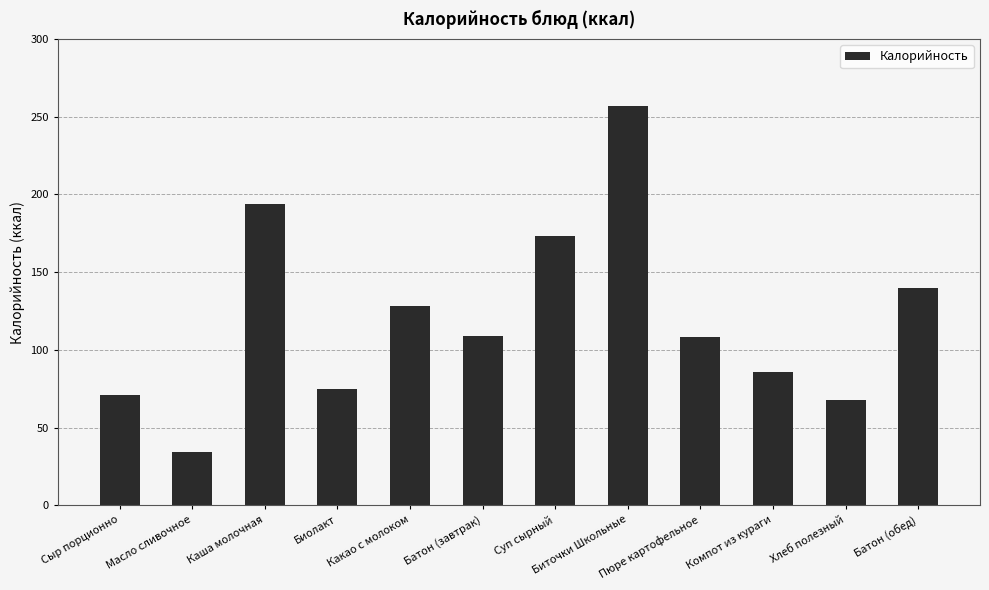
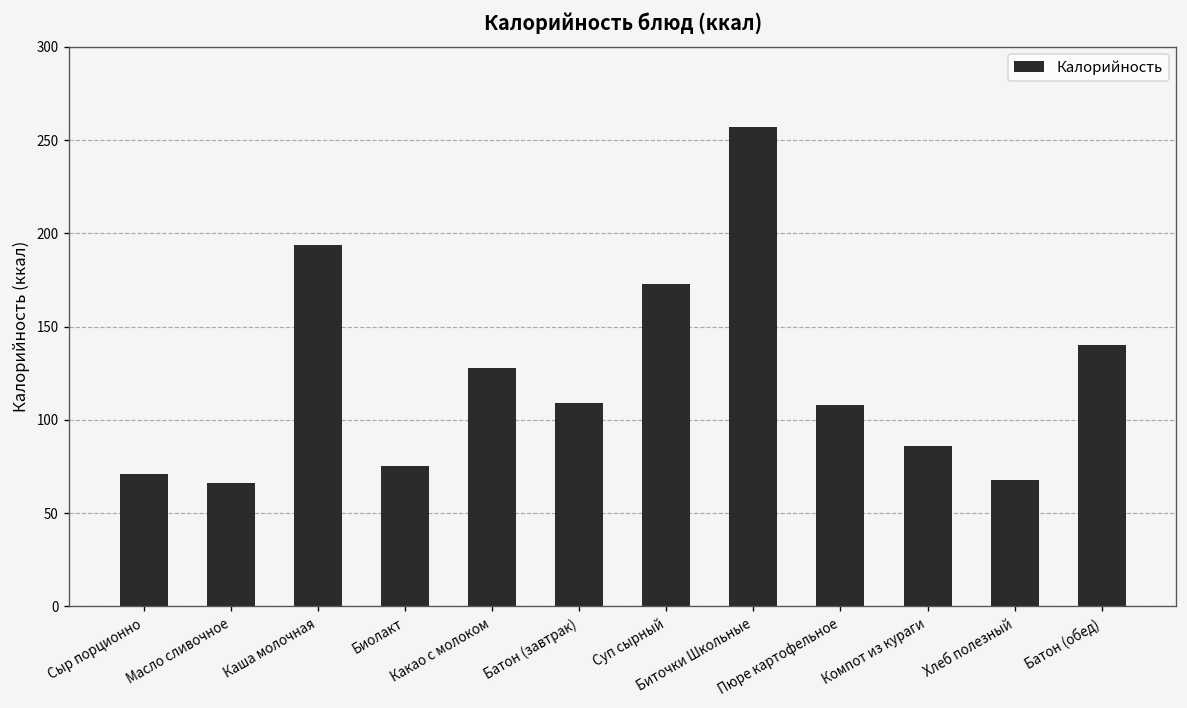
Масло сливочное: 34 -> 66
